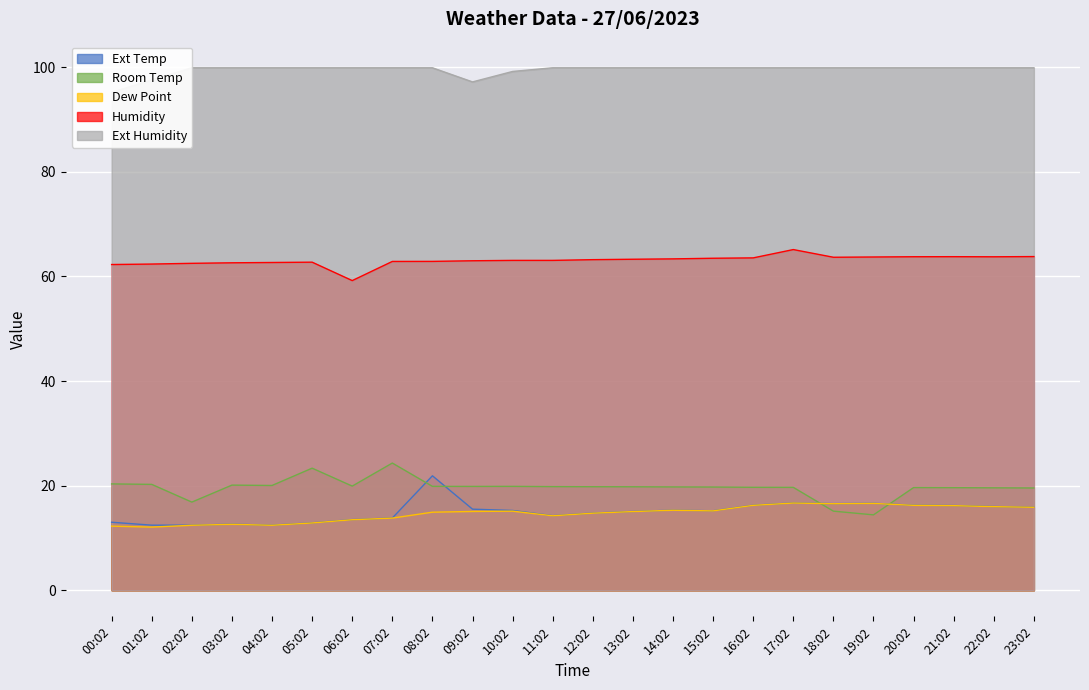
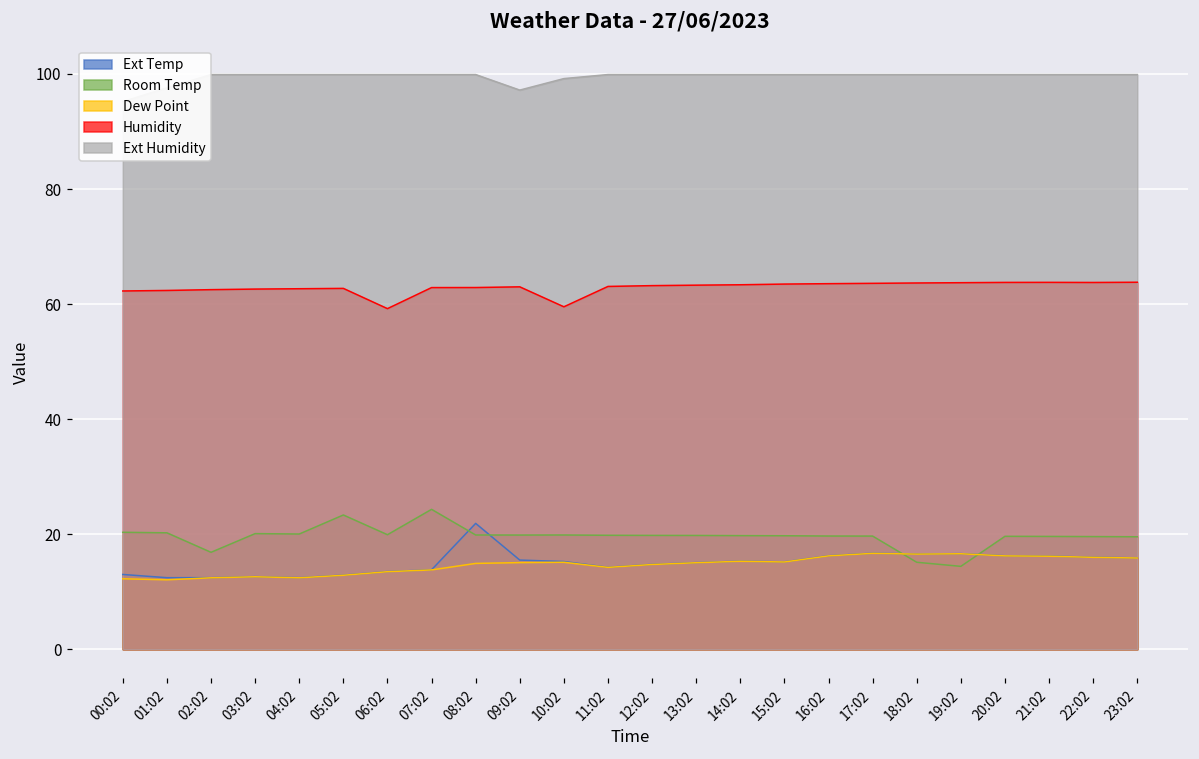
Humidity, 10:02: 63 -> 60
Humidity, 17:02: 65 -> 64
